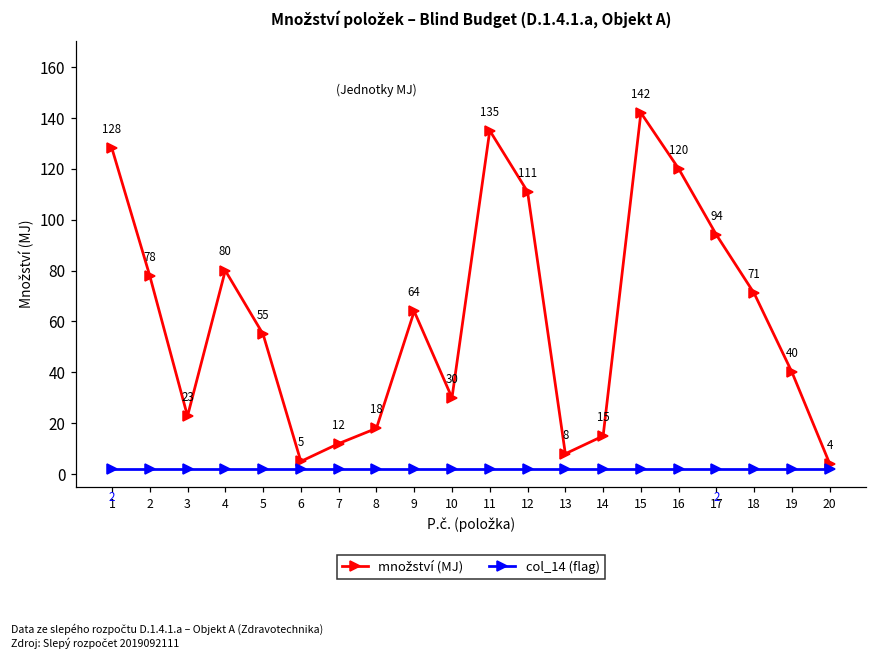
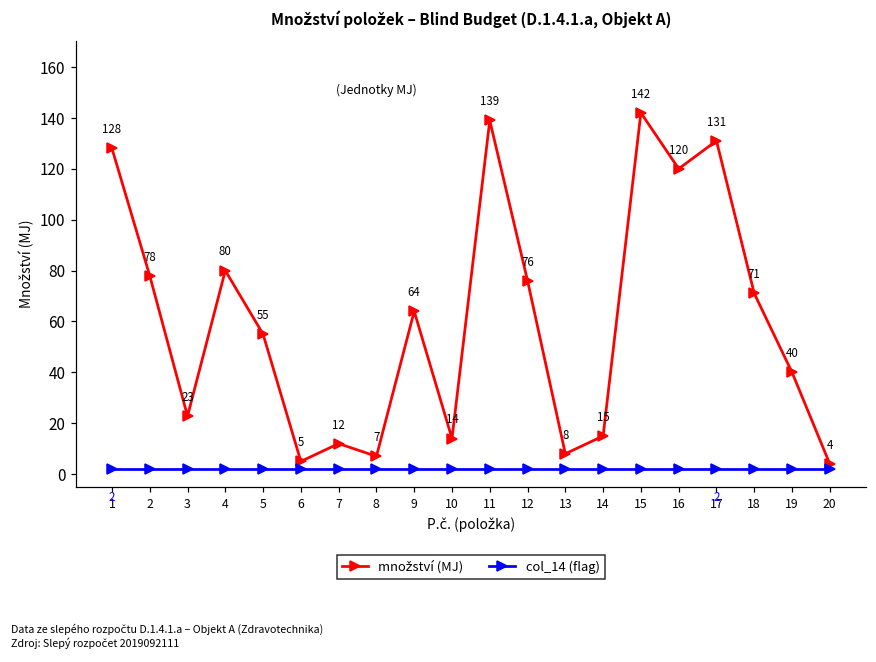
množství (MJ), 8: 18 -> 7
množství (MJ), 10: 30 -> 14
množství (MJ), 11: 135 -> 139
množství (MJ), 12: 111 -> 76
množství (MJ), 17: 94 -> 131
